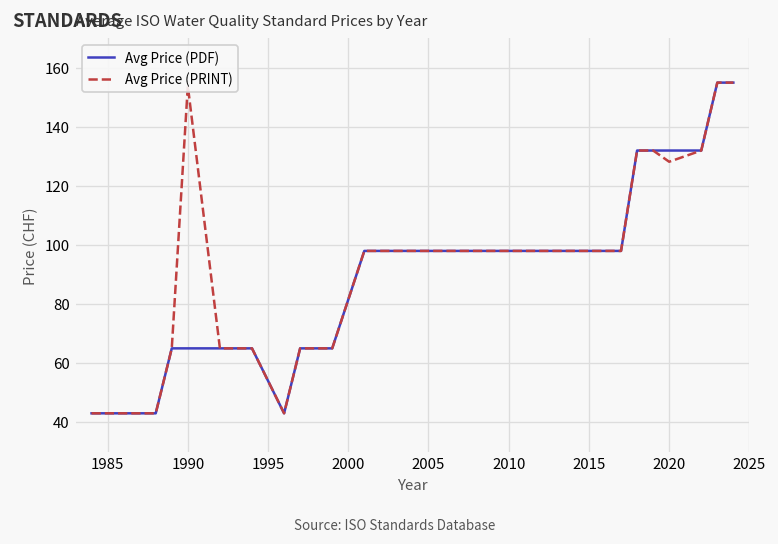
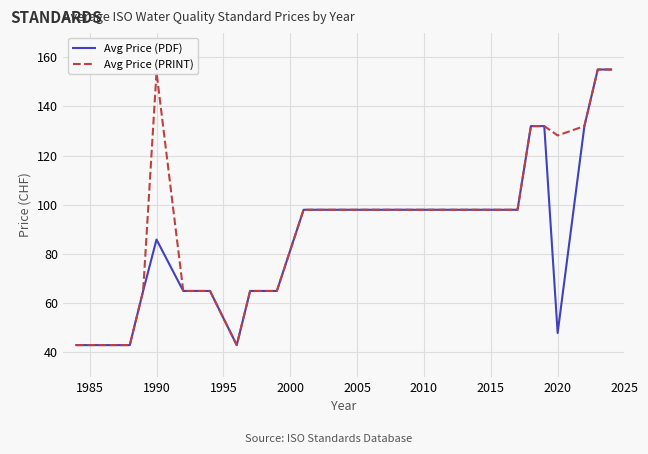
Avg Price (PDF), 1990: 65 -> 86
Avg Price (PDF), 2020: 132 -> 48
